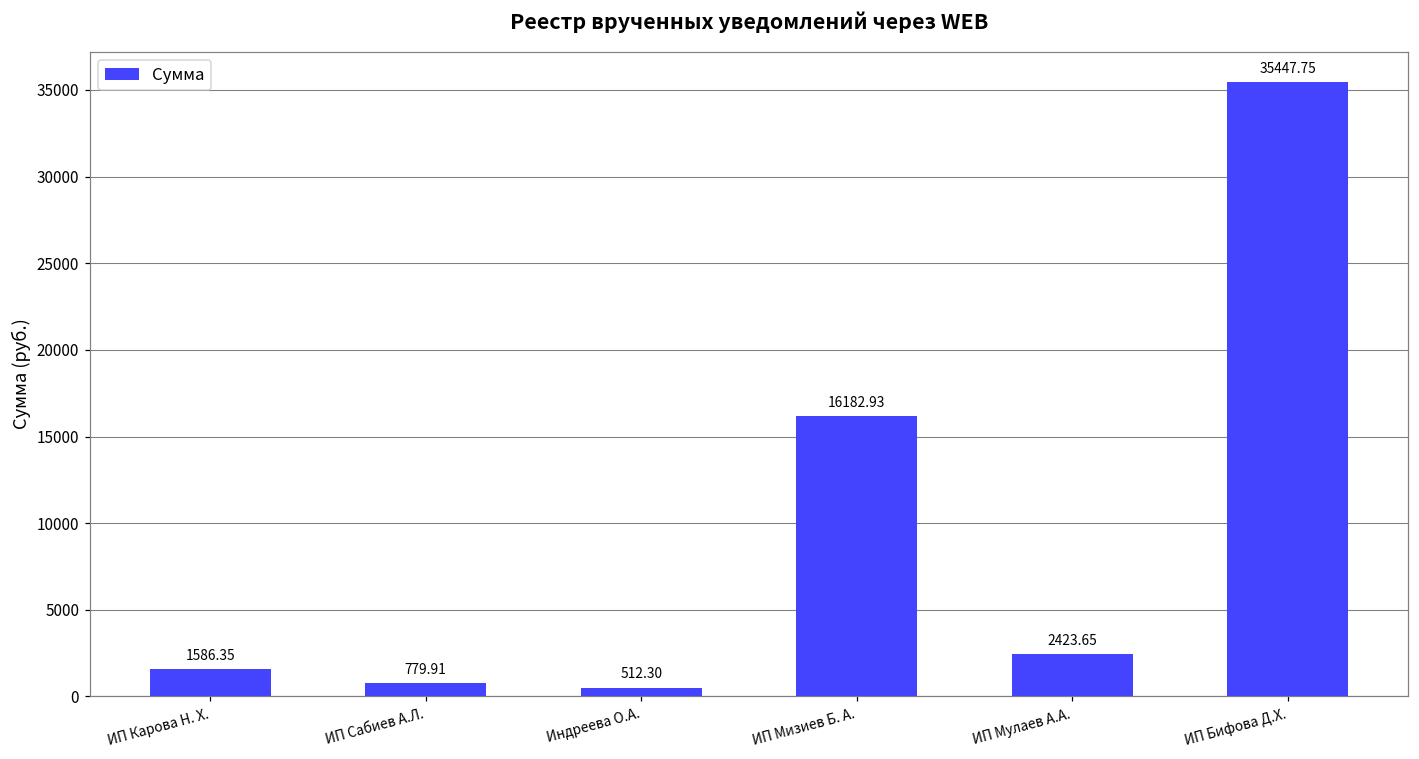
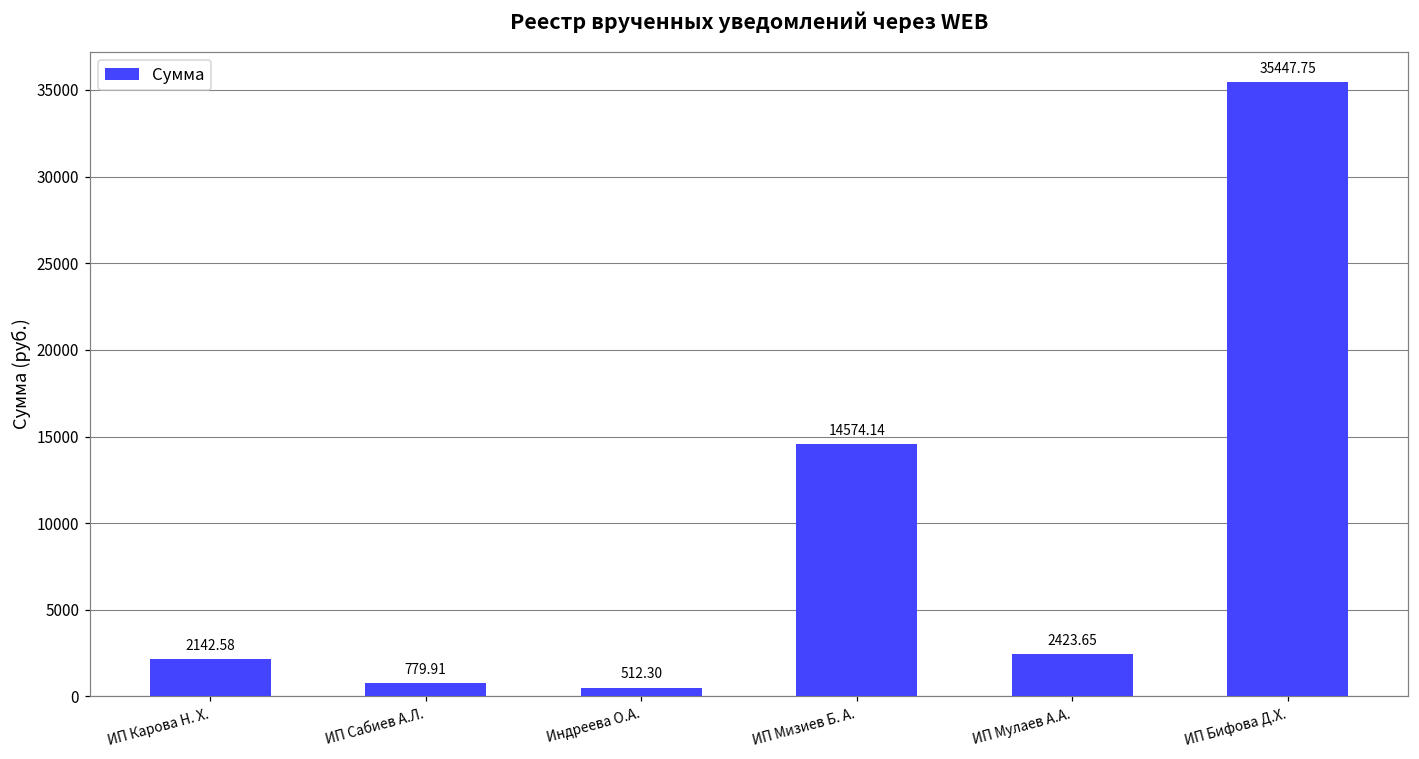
ИП Карова Н. Х.: 1586.35 -> 2142.58
ИП Мизиев Б. А.: 16182.93 -> 14574.14
